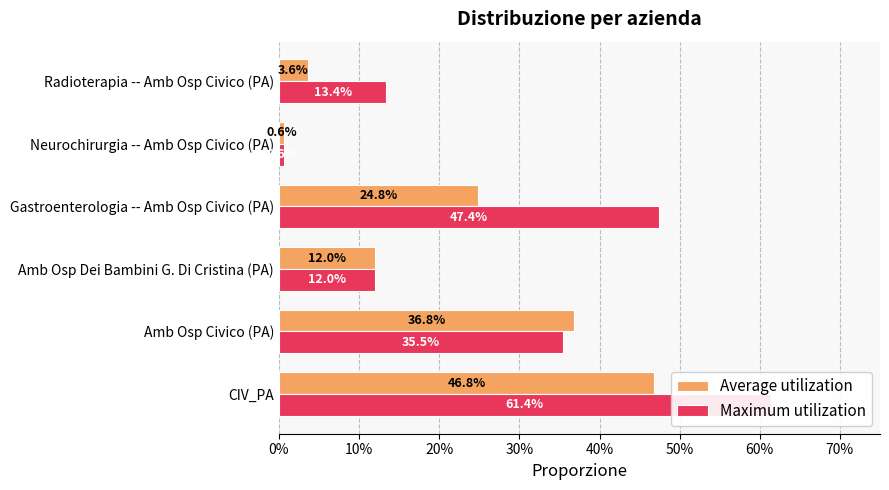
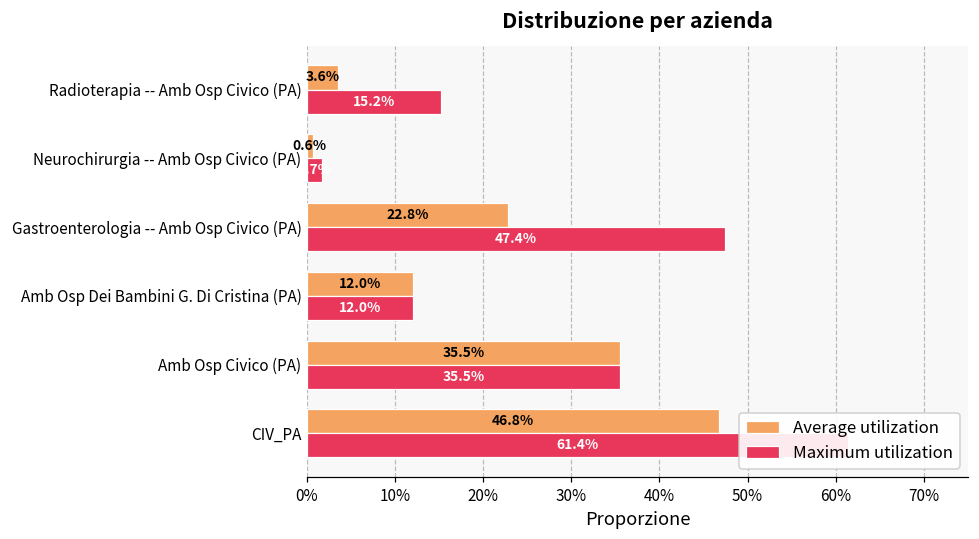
Maximum utilization, Radioterapia -- Amb Osp Civico (PA): 13.4% -> 15.2%
Maximum utilization, Neurochirurgia -- Amb Osp Civico (PA): 1% -> 2%
Average utilization, Gastroenterologia -- Amb Osp Civico (PA): 24.8% -> 22.8%
Average utilization, Amb Osp Civico (PA): 36.8% -> 35.5%
